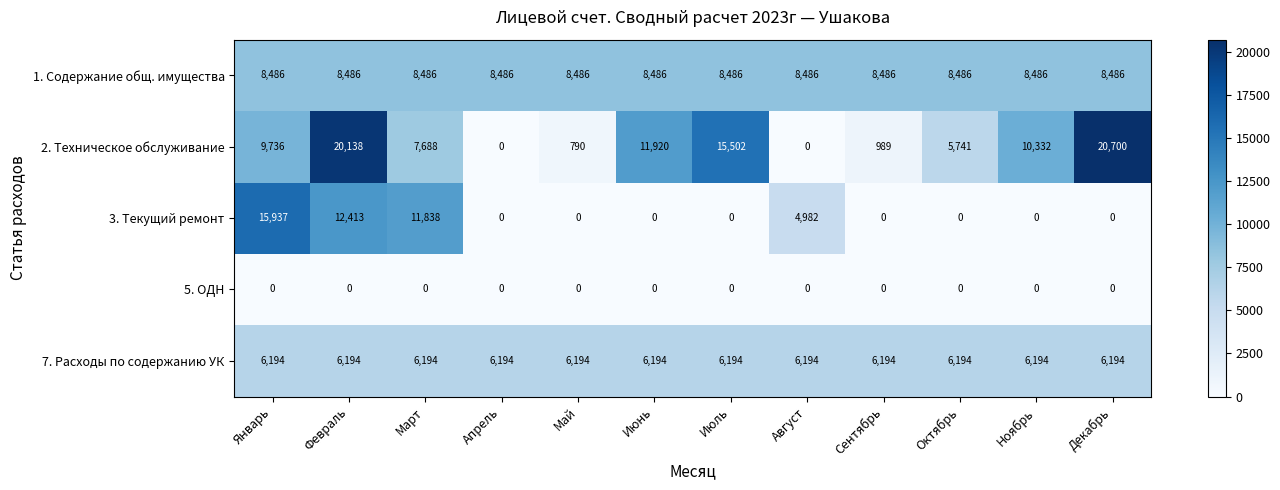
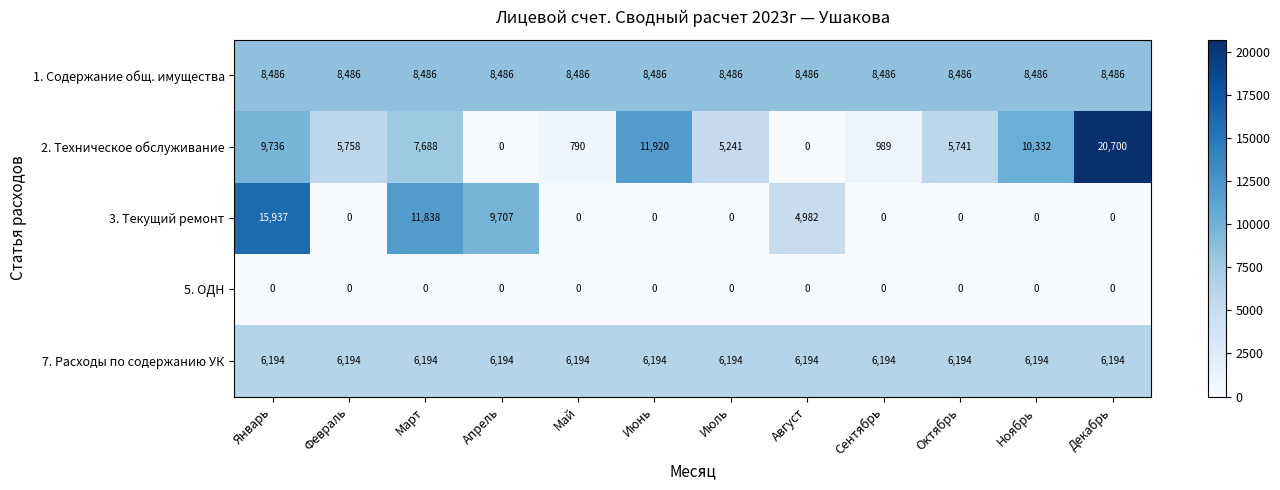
2. Техническое обслуживание, Февраль: 20,138 -> 5,758
2. Техническое обслуживание, Июль: 15,502 -> 5,241
3. Текущий ремонт, Февраль: 12,413 -> 0
3. Текущий ремонт, Апрель: 0 -> 9,707
